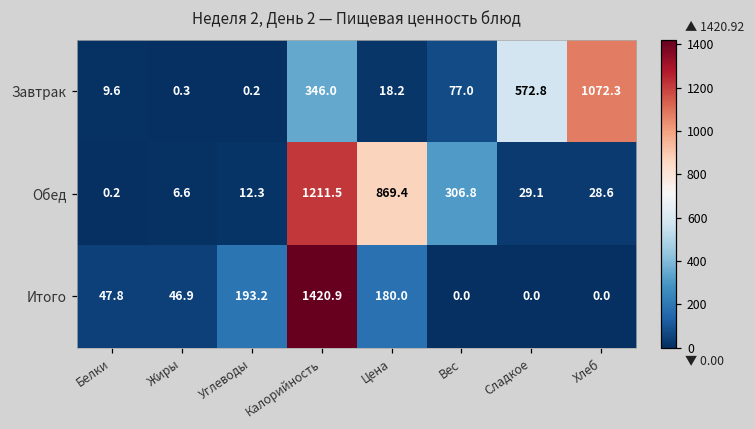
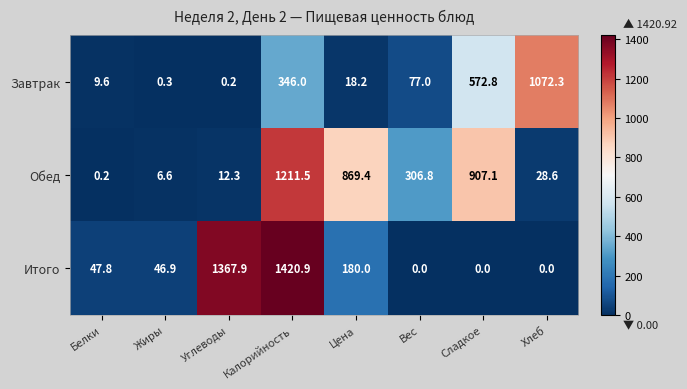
Обед, Сладкое: 29.1 -> 907.1
Итого, Углеводы: 193.2 -> 1367.9
